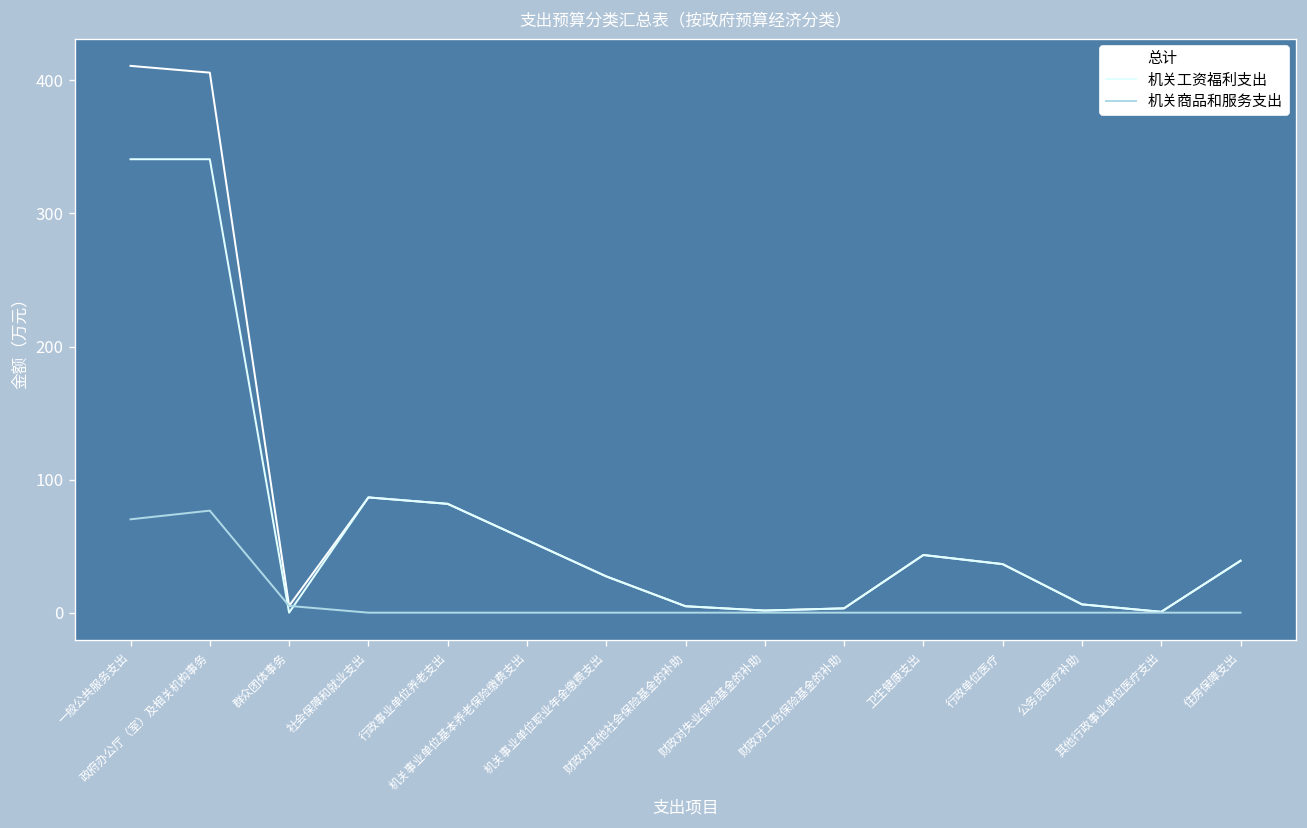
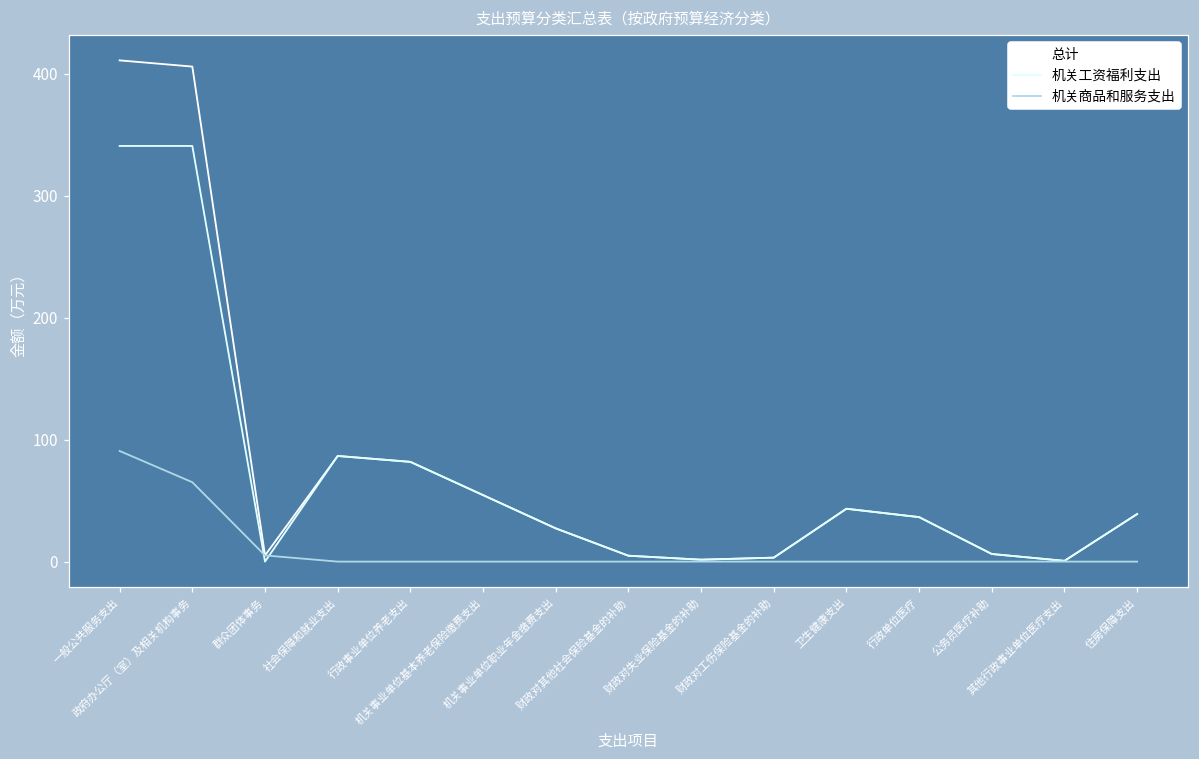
机关商品和服务支出, 一般公共服务支出: 70 -> 91
机关商品和服务支出, 政府办公厅（室）及相关机构事务: 77 -> 65
